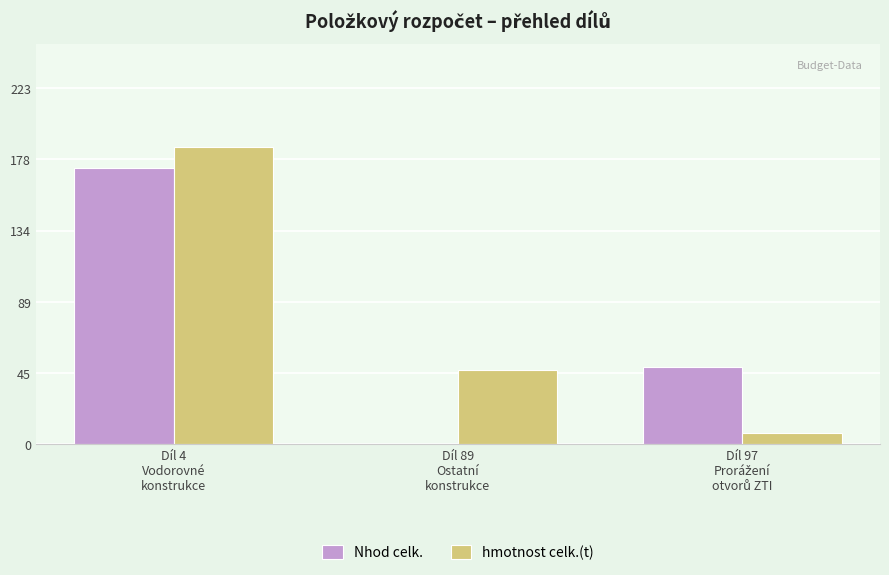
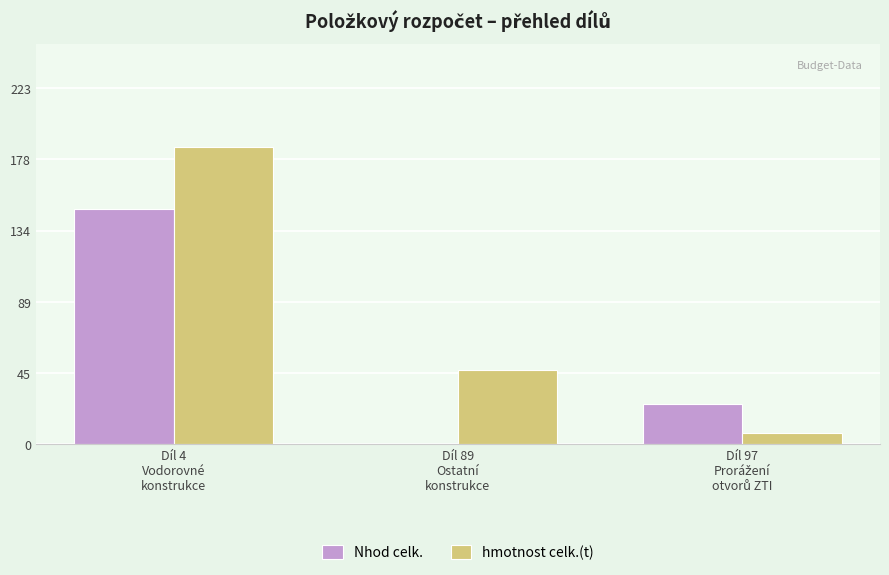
Nhod celk., Díl 4 Vodorovné konstrukce: 173 -> 147
Nhod celk., Díl 97 Prorážení otvorů ZTI: 48 -> 25
